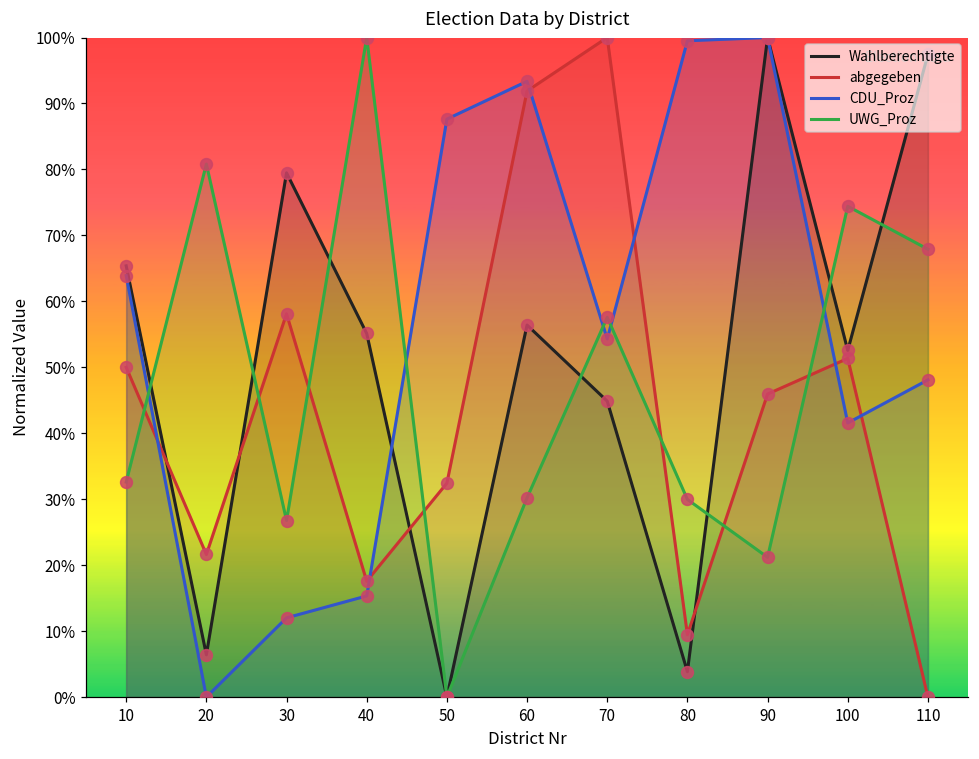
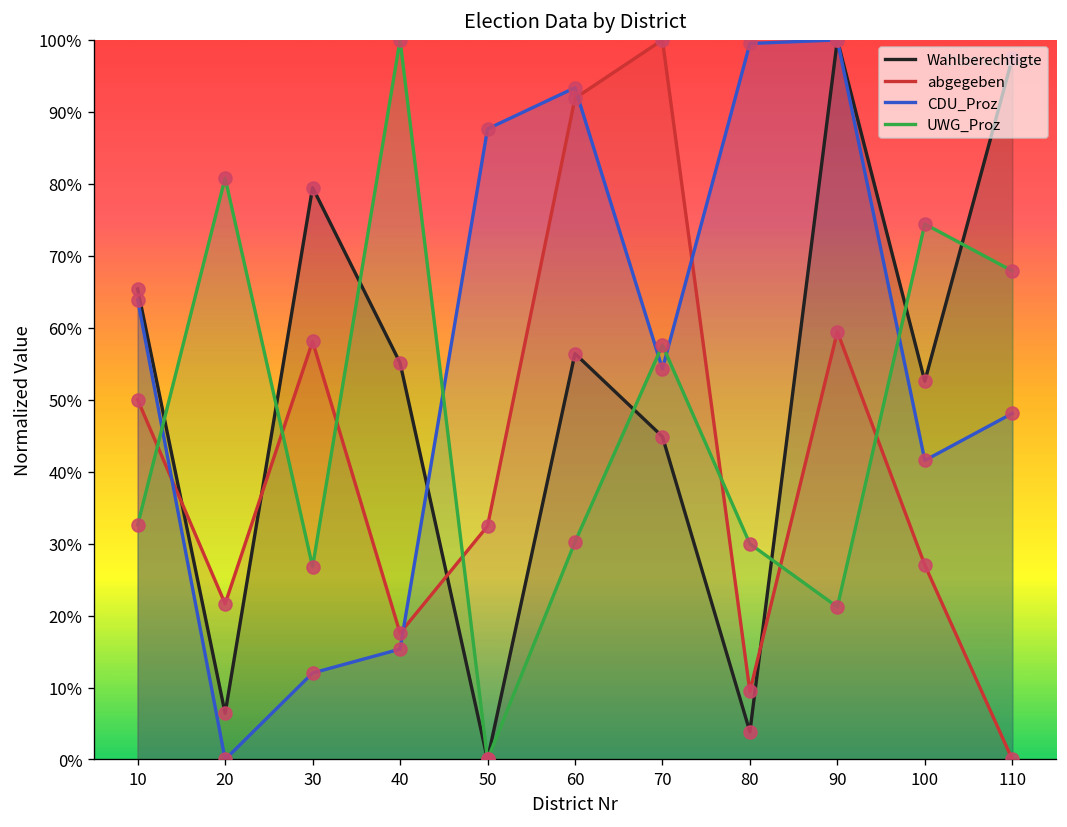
abgegeben, 90: 46% -> 59%
abgegeben, 100: 51% -> 27%
